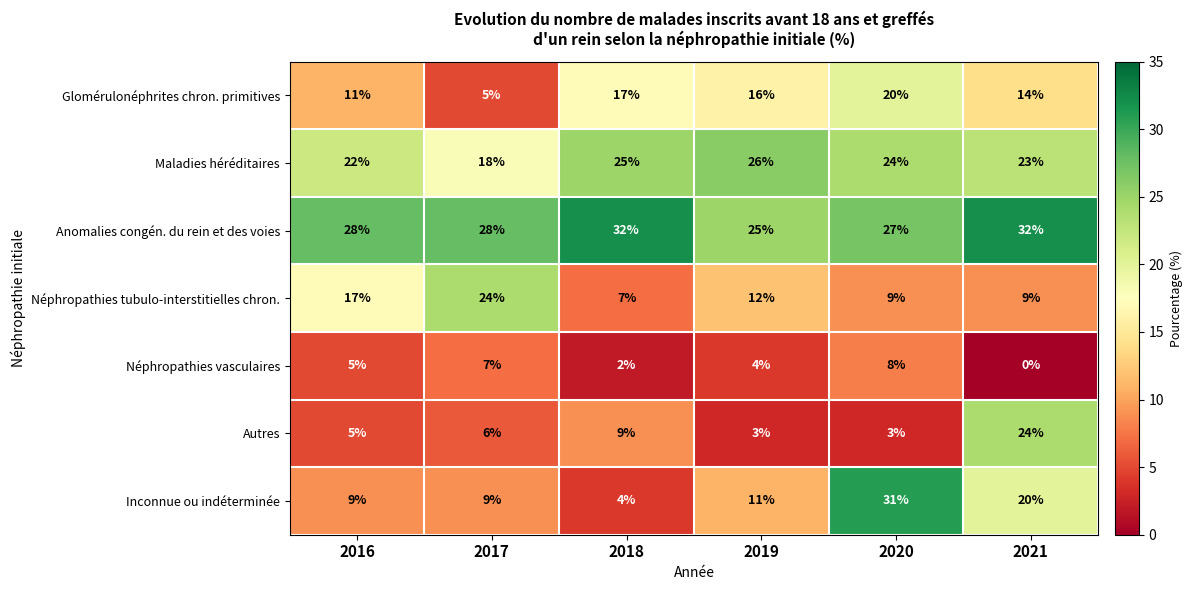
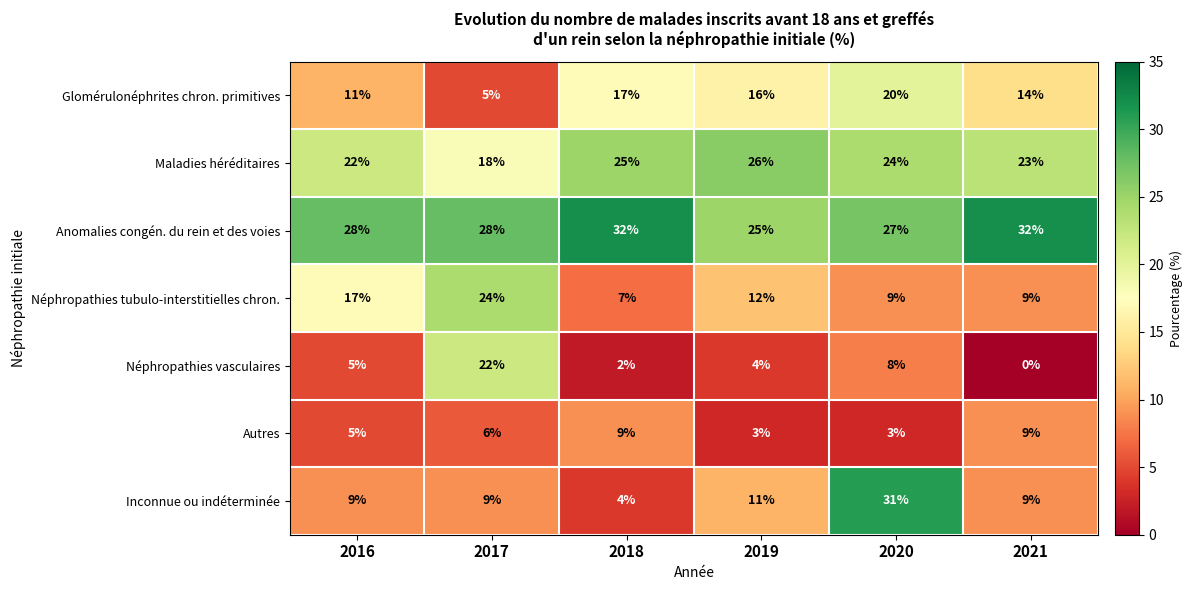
Néphropathies vasculaires, 2017: 7% -> 22%
Autres, 2021: 24% -> 9%
Inconnue ou indéterminée, 2021: 20% -> 9%
